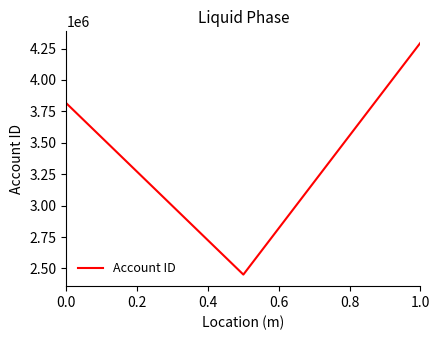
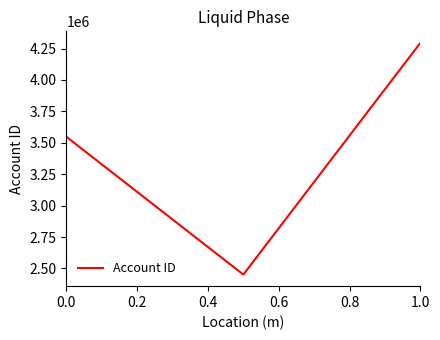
0.0: 3810000 -> 3550000
